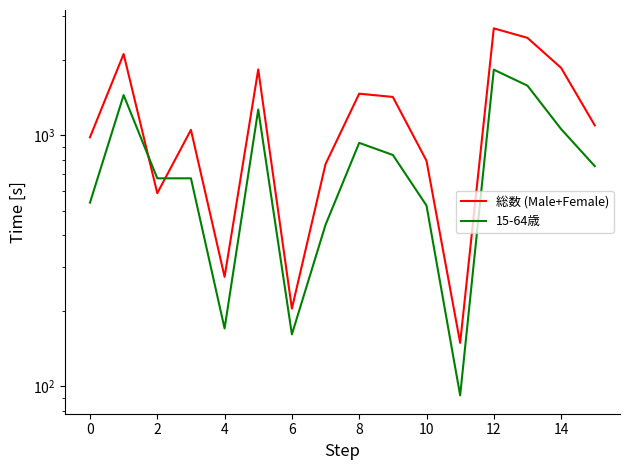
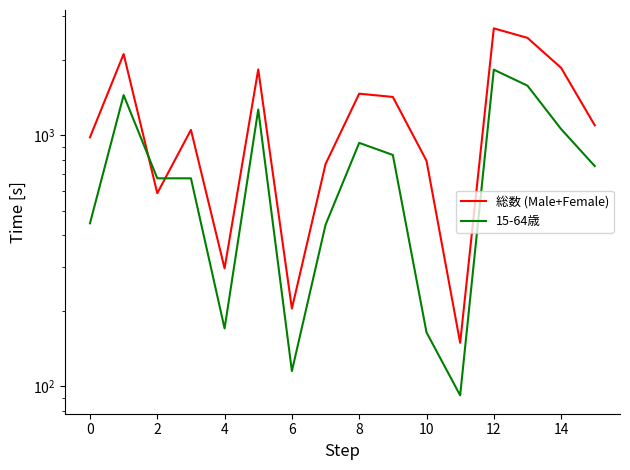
15-64歳, 0: 540 -> 450
総数 (Male+Female), 4: 270 -> 300
15-64歳, 6: 160 -> 120
15-64歳, 10: 530 -> 160
